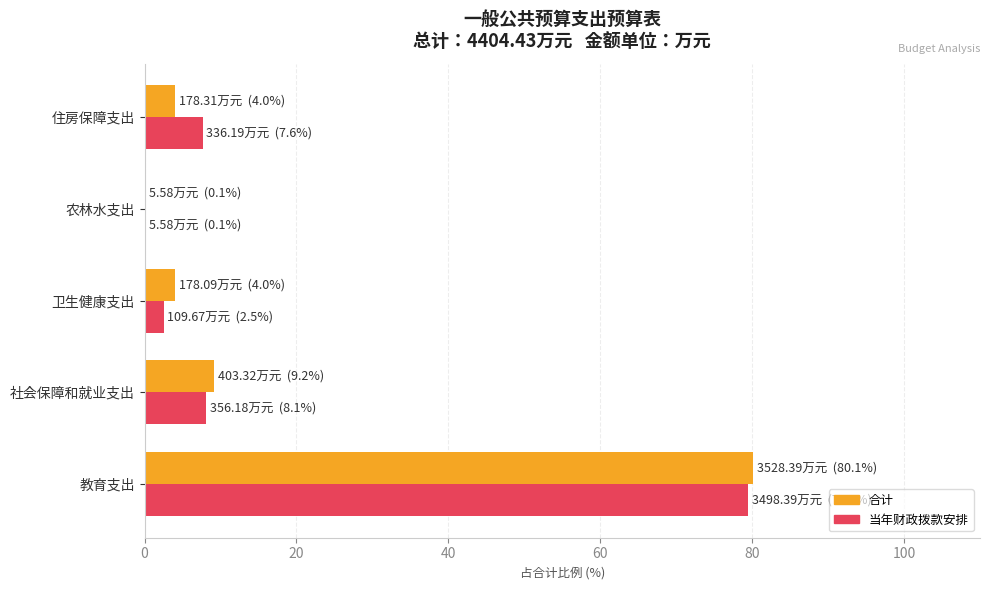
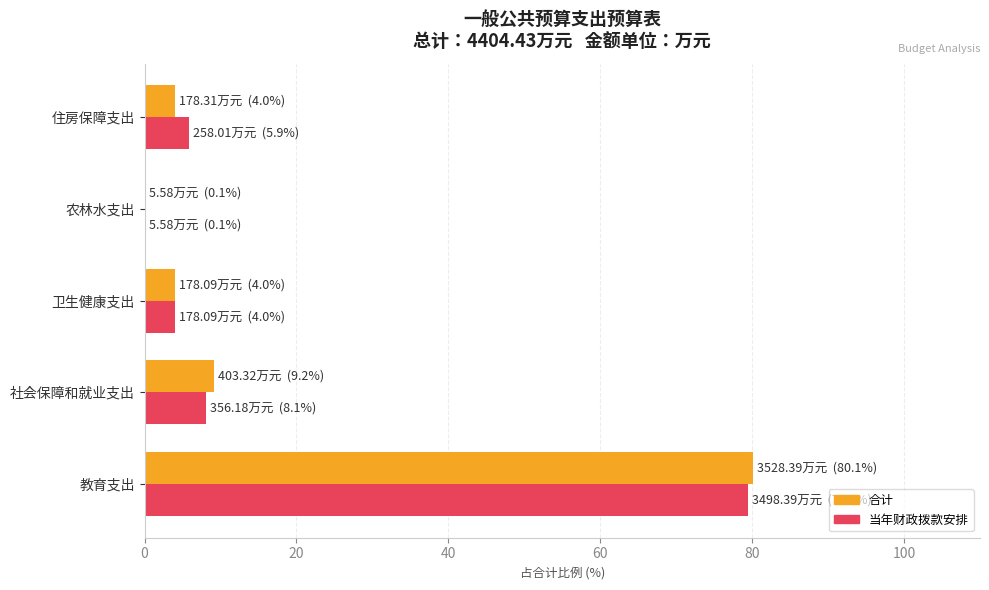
当年财政拨款安排, 住房保障支出: 336.19万元 (7.6%) -> 258.01万元 (5.9%)
当年财政拨款安排, 卫生健康支出: 109.67万元 (2.5%) -> 178.09万元 (4.0%)
